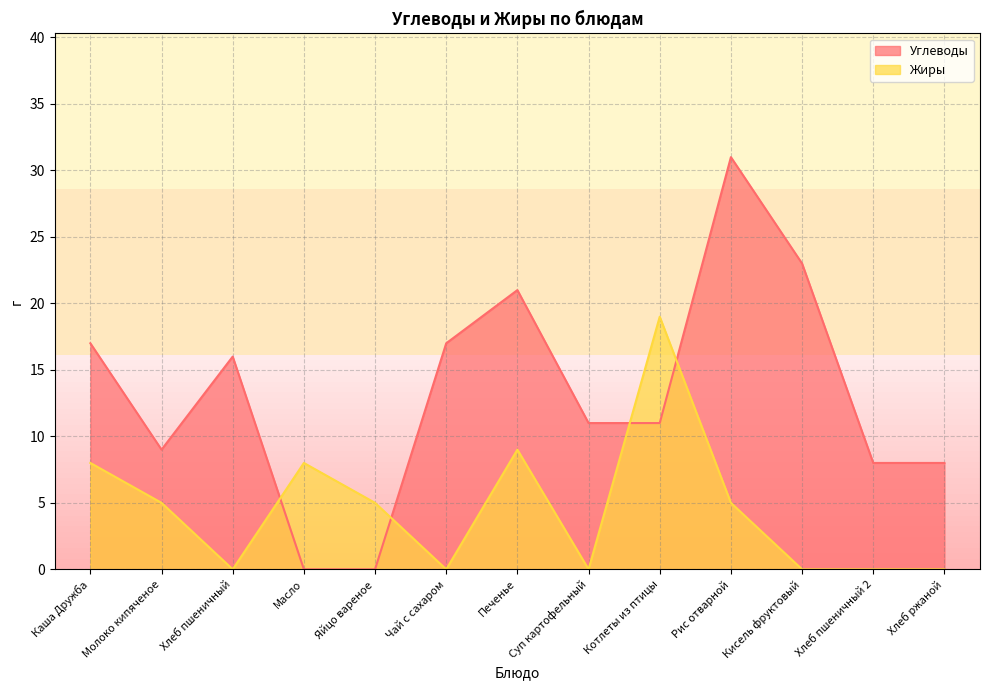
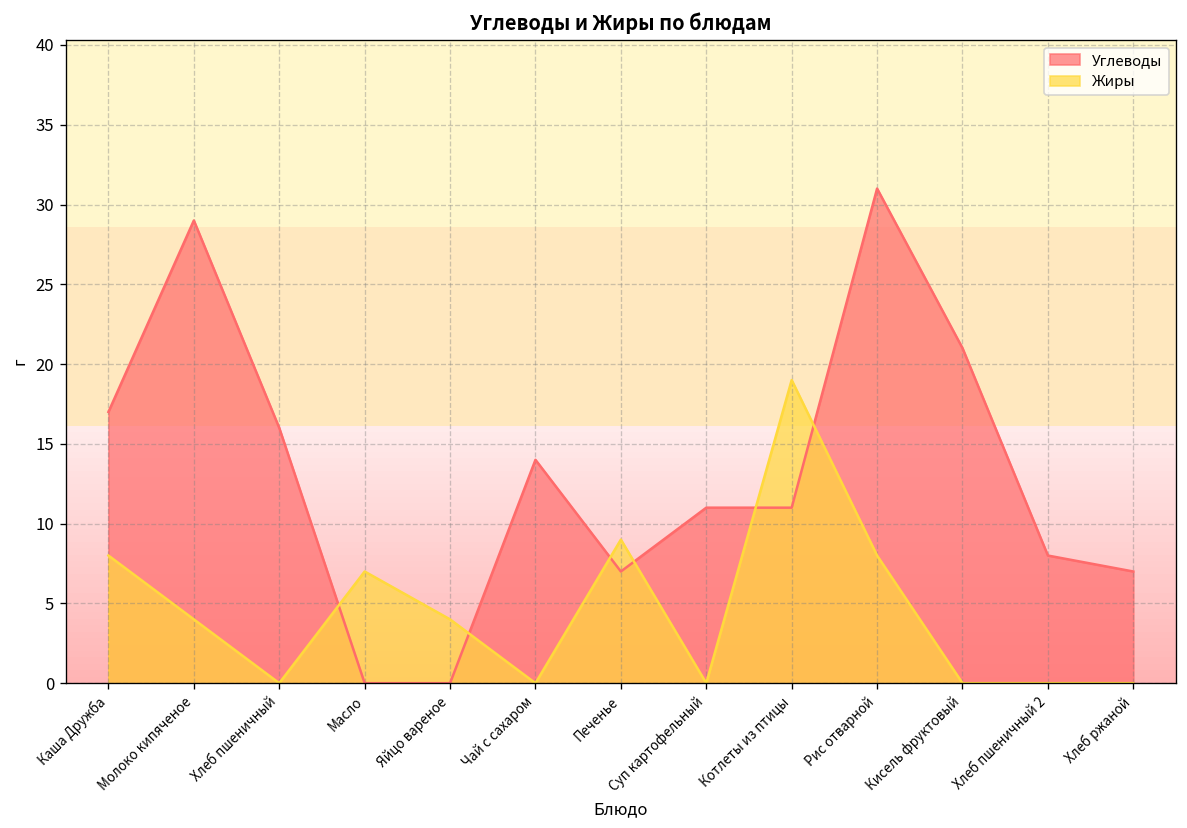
Углеводы, Молоко кипяченое: 9 -> 29
Жиры, Молоко кипяченое: 5 -> 4
Жиры, Масло: 8 -> 7
Жиры, Яйцо вареное: 5 -> 4
Углеводы, Чай с сахаром: 17 -> 14
Углеводы, Печенье: 21 -> 7
Жиры, Рис отварной: 5 -> 8
Углеводы, Кисель фруктовый: 23 -> 21
Углеводы, Хлеб ржаной: 8 -> 7
